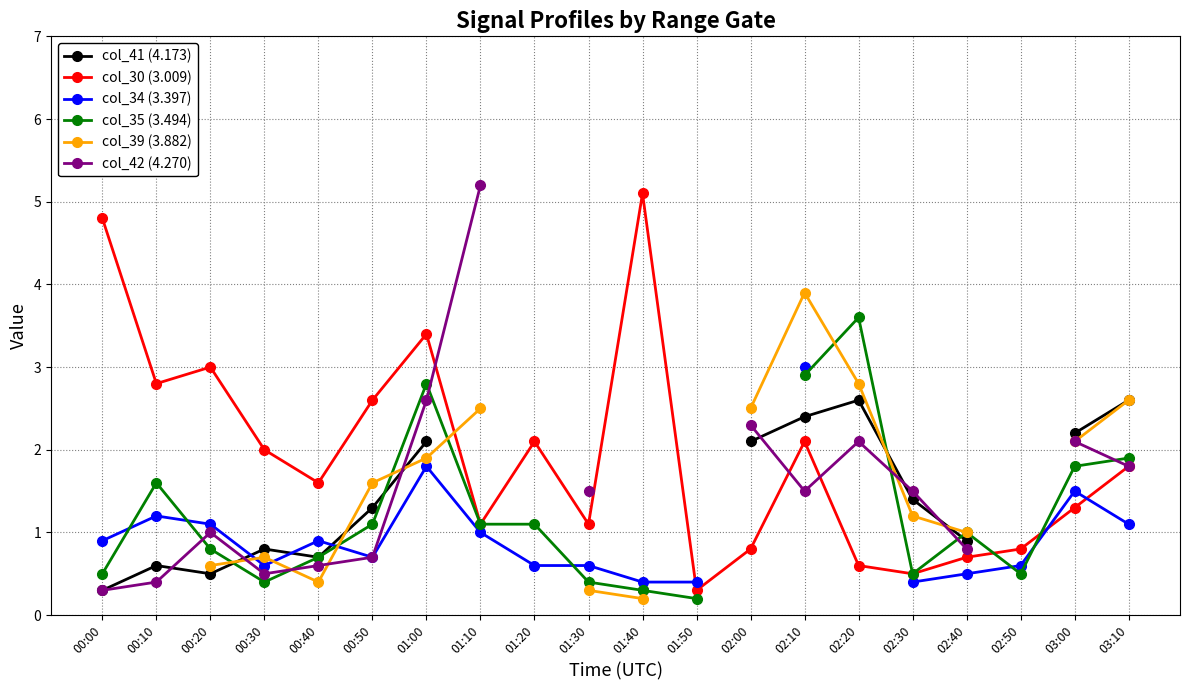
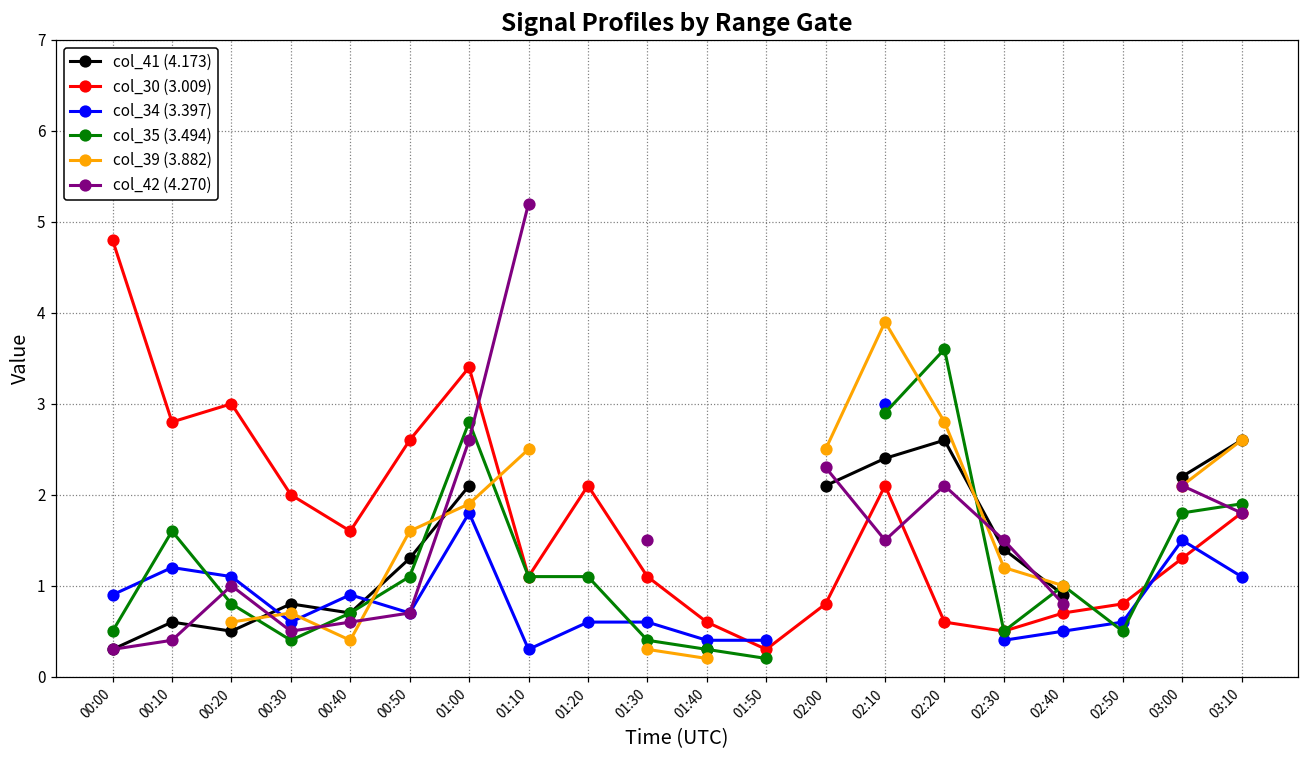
col_34 (3.397), 01:10: 1.0 -> 0.3
col_30 (3.009), 01:40: 5.1 -> 0.6
